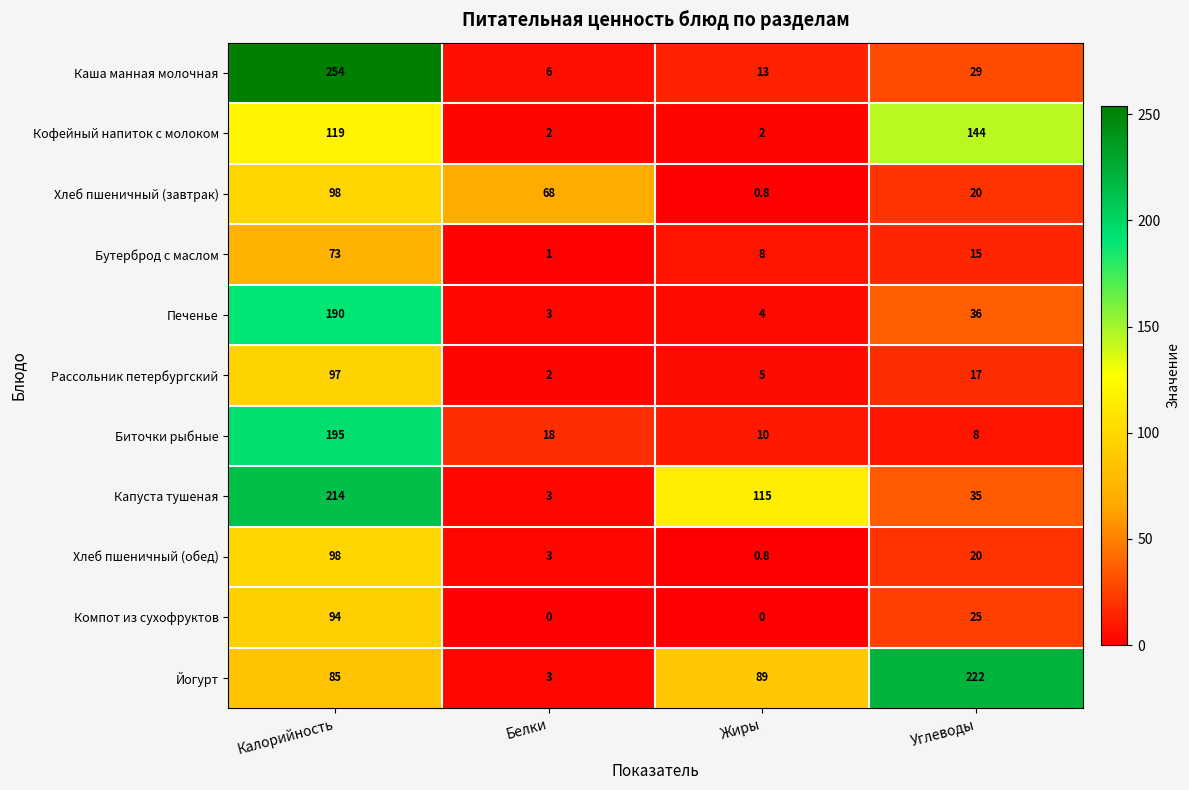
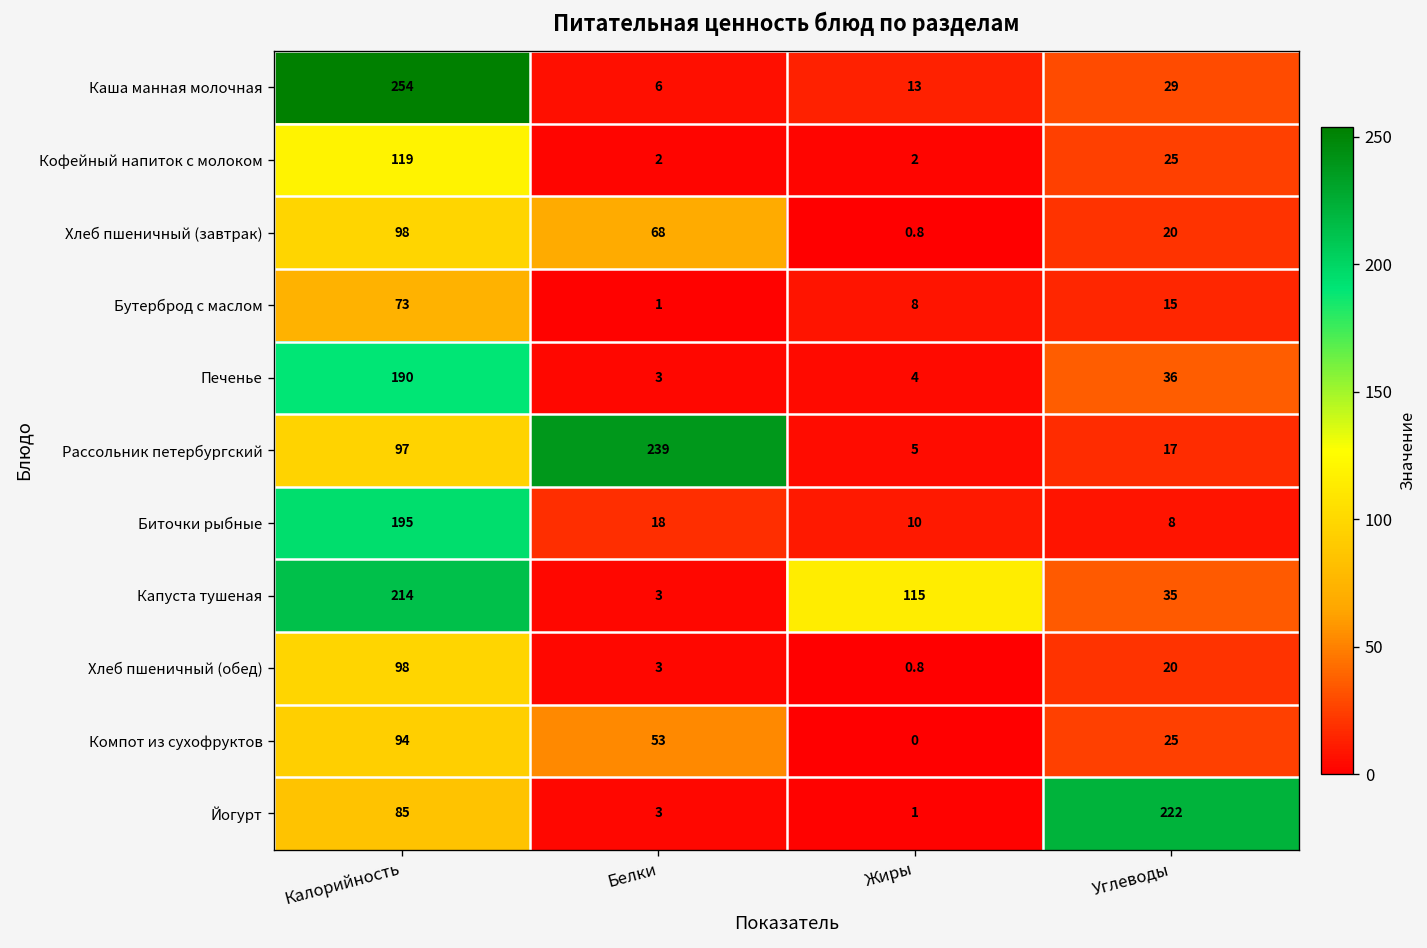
Кофейный напиток с молоком, Углеводы: 144 -> 25
Рассольник петербургский, Белки: 2 -> 239
Компот из сухофруктов, Белки: 0 -> 53
Йогурт, Жиры: 89 -> 1
